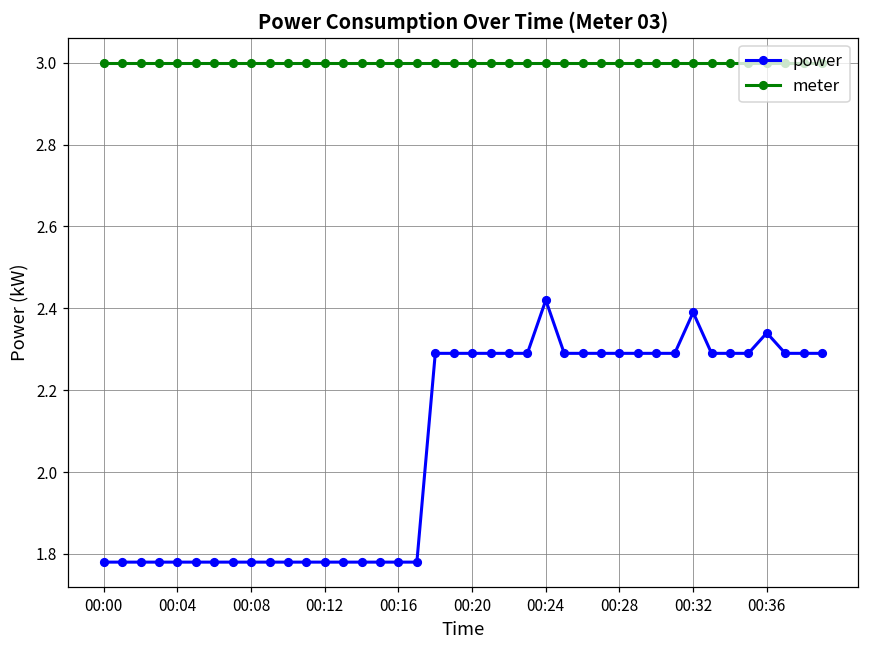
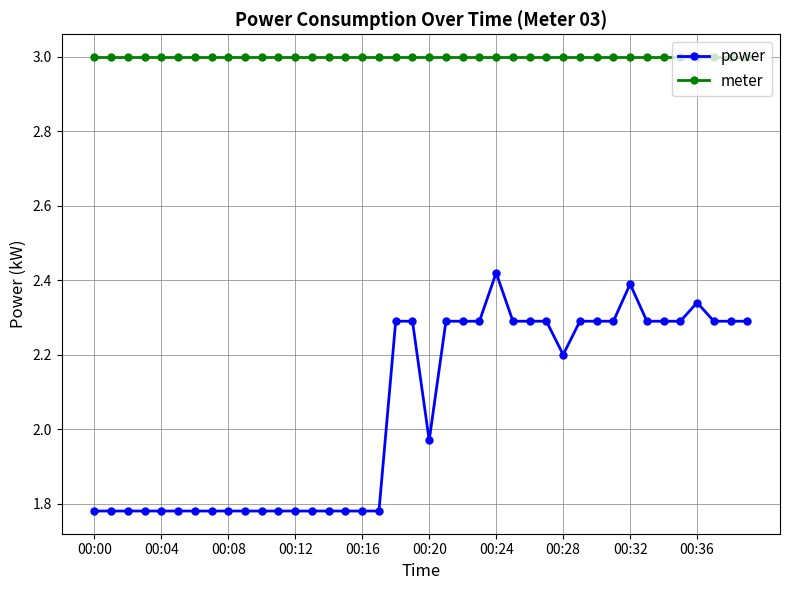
power, 00:20: 2.29 -> 1.97
power, 00:28: 2.29 -> 2.20
